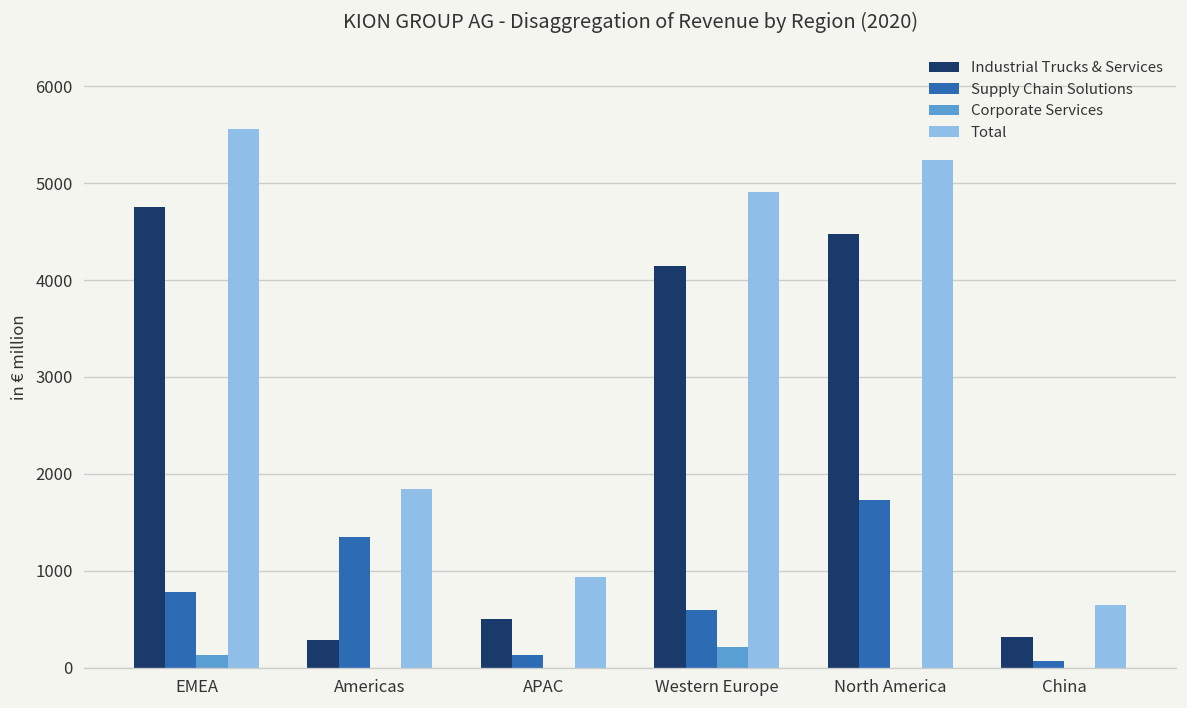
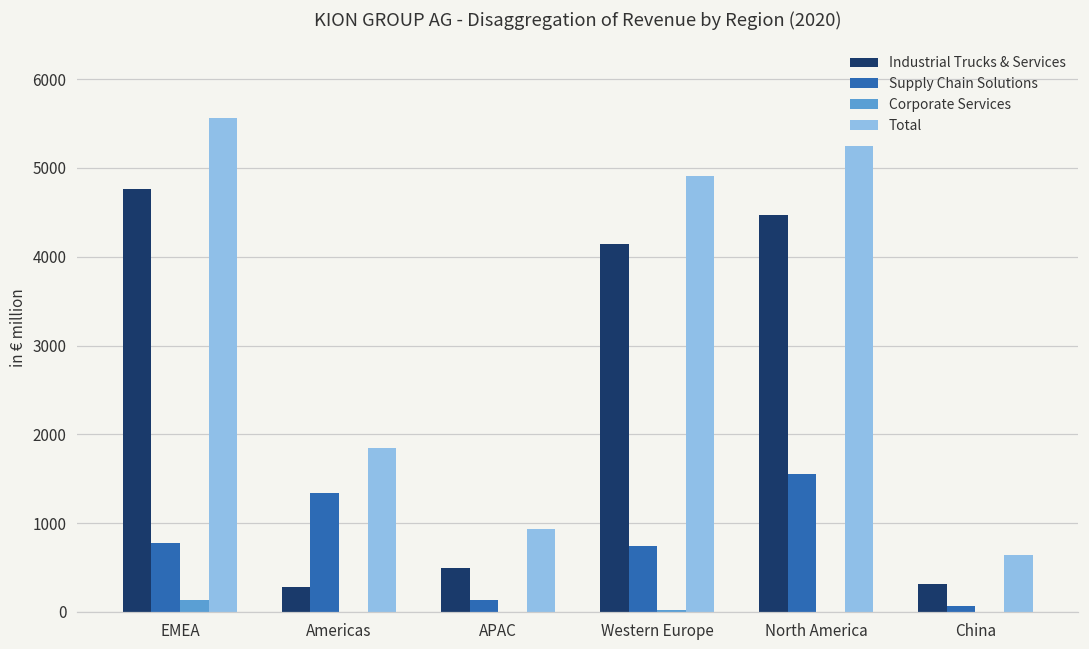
Supply Chain Solutions, Western Europe: 600 -> 700
Corporate Services, Western Europe: 200 -> 0
Supply Chain Solutions, North America: 1700 -> 1600
